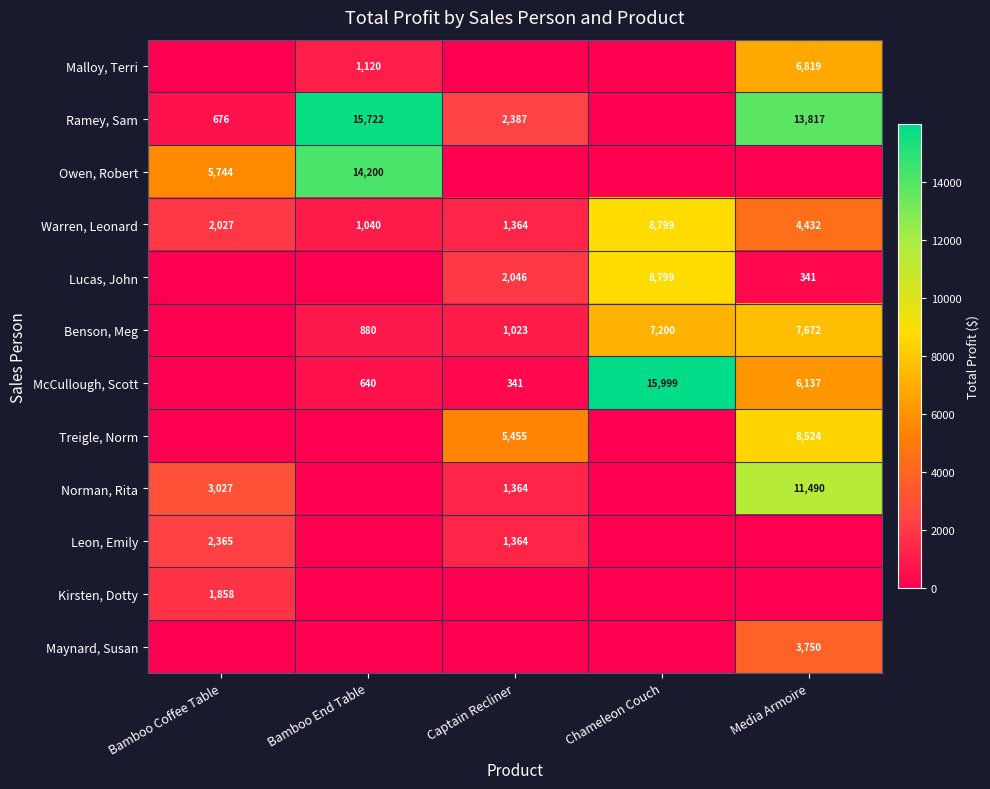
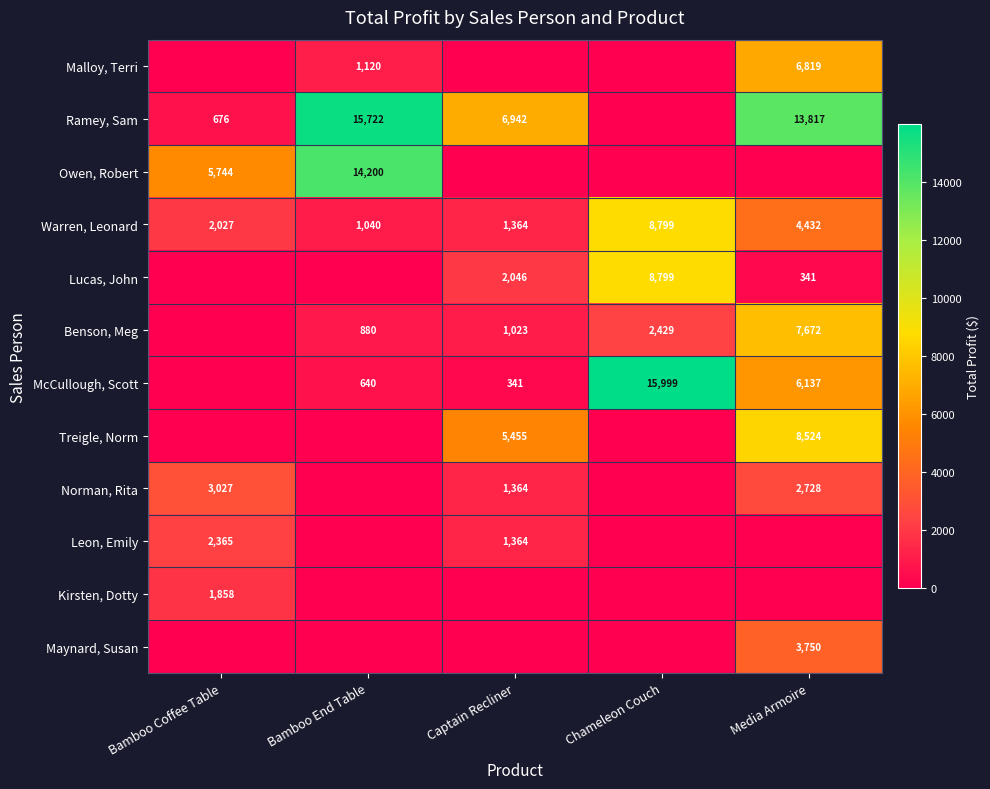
Ramey, Sam, Captain Recliner: 2,387 -> 6,942
Benson, Meg, Chameleon Couch: 7,200 -> 2,429
Norman, Rita, Media Armoire: 11,490 -> 2,728
